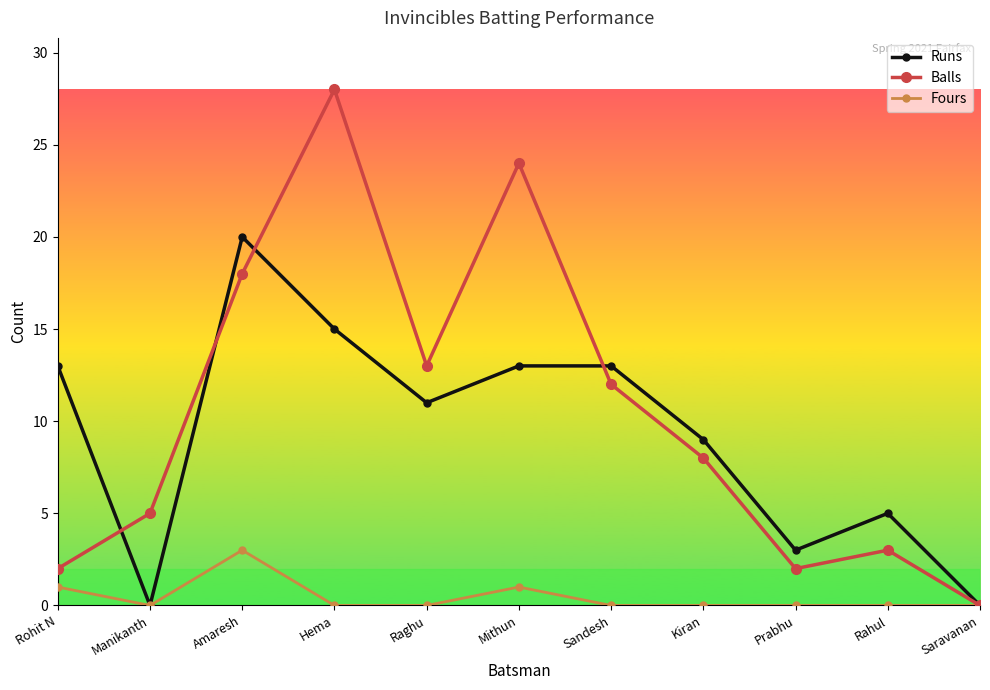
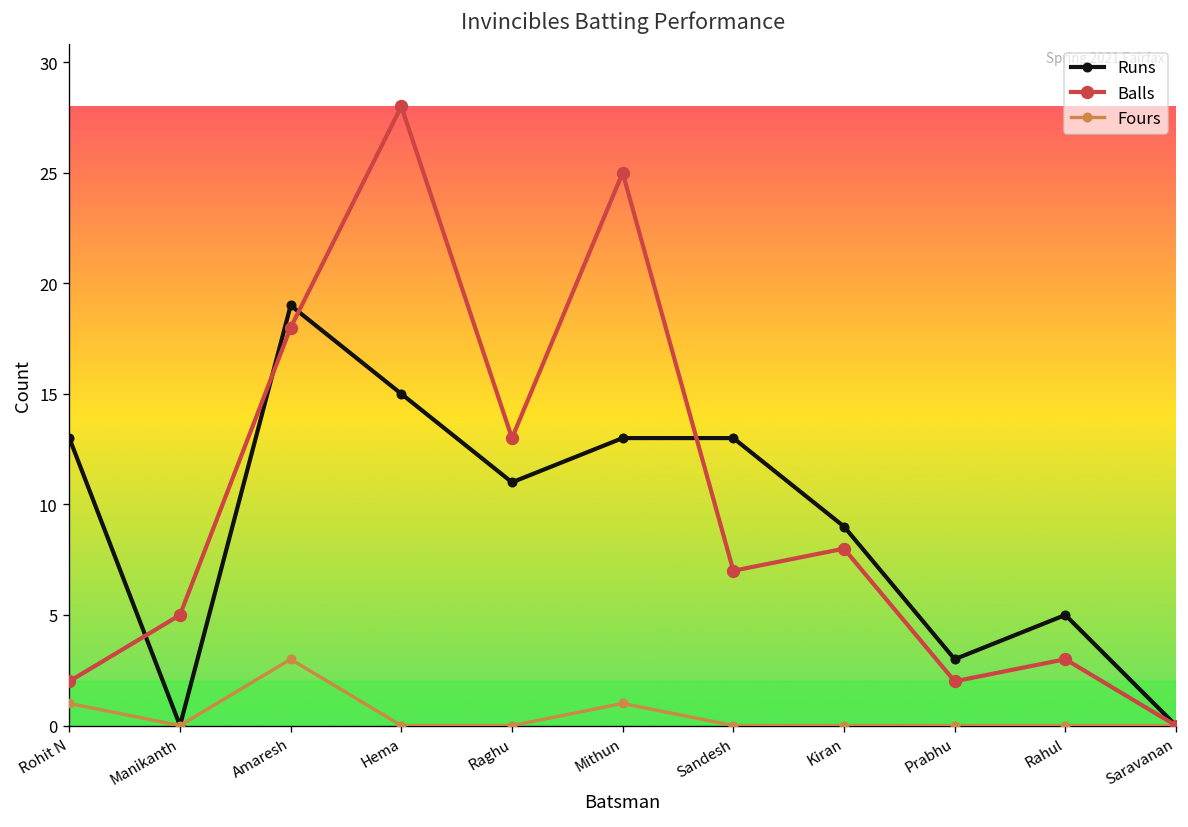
Runs, Amaresh: 20 -> 19
Balls, Mithun: 24 -> 25
Balls, Sandesh: 12 -> 7
